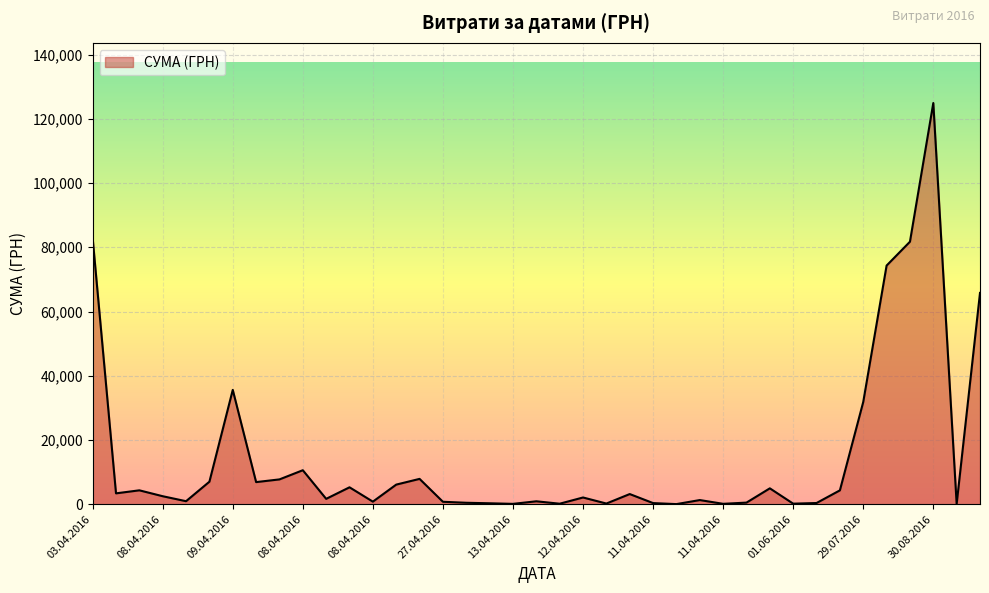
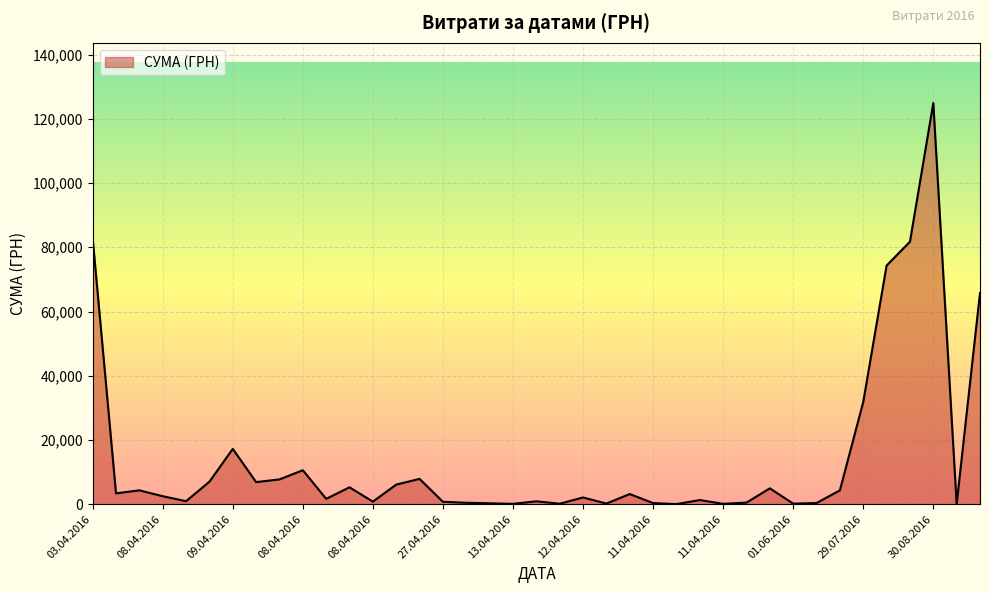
09.04.2016: 36,000 -> 17,000
